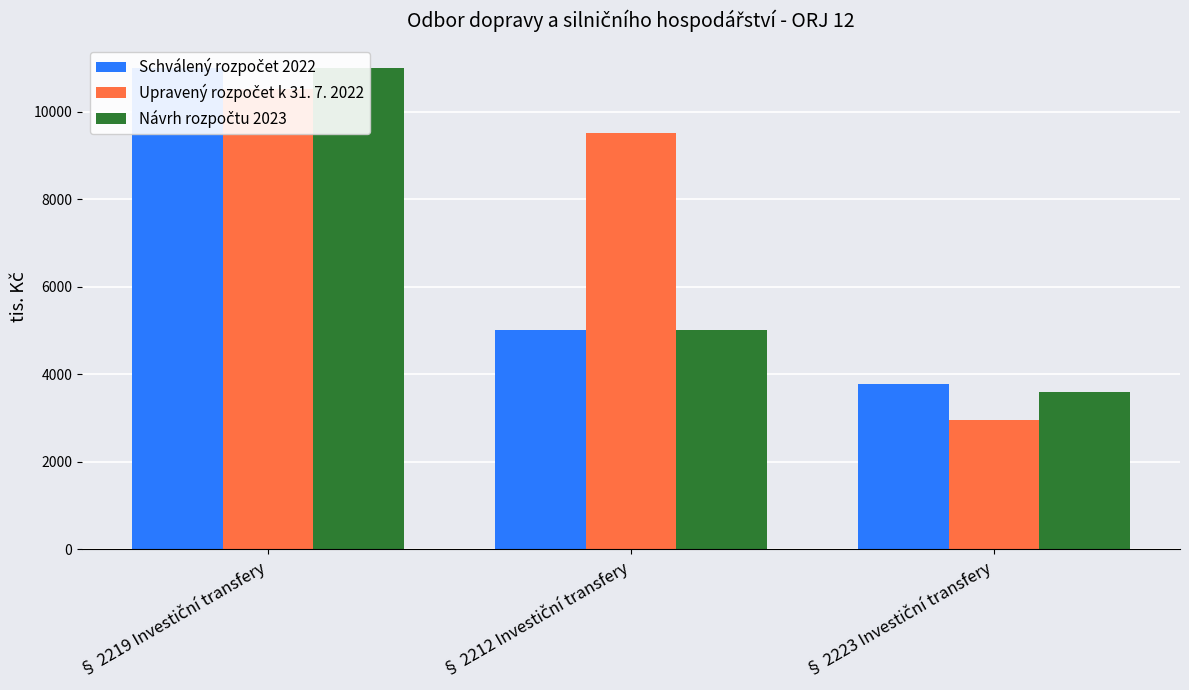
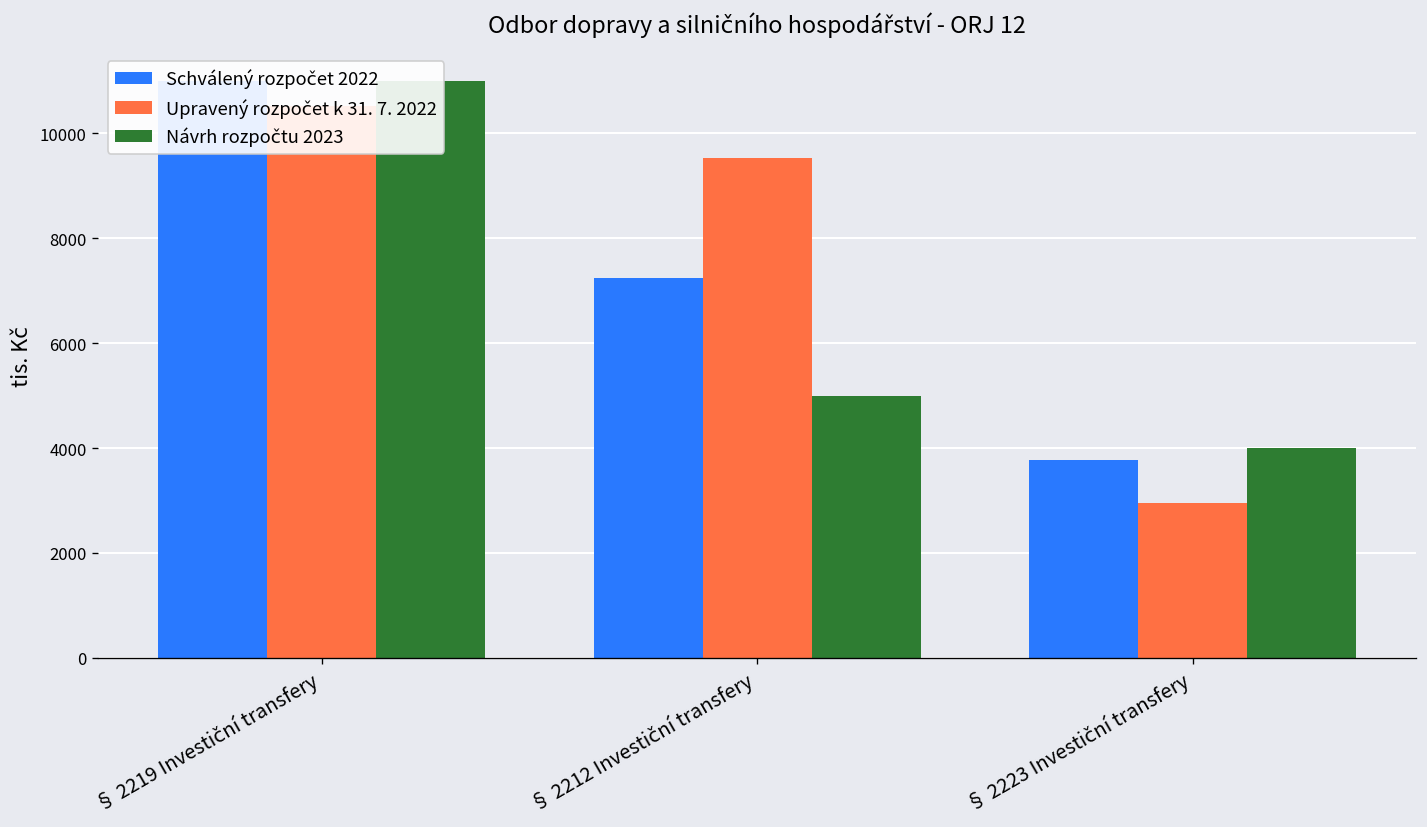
Schválený rozpočet 2022, § 2212 Investiční transfery: 5000 -> 7200
Návrh rozpočtu 2023, § 2223 Investiční transfery: 3600 -> 4000
